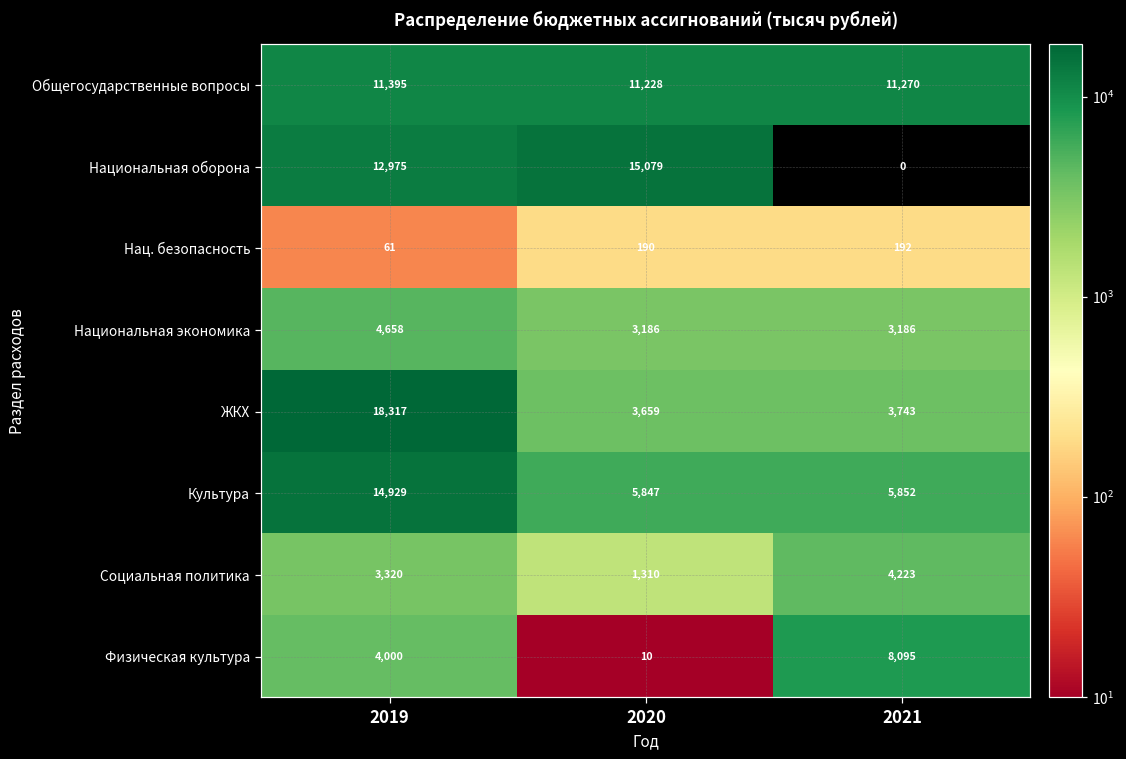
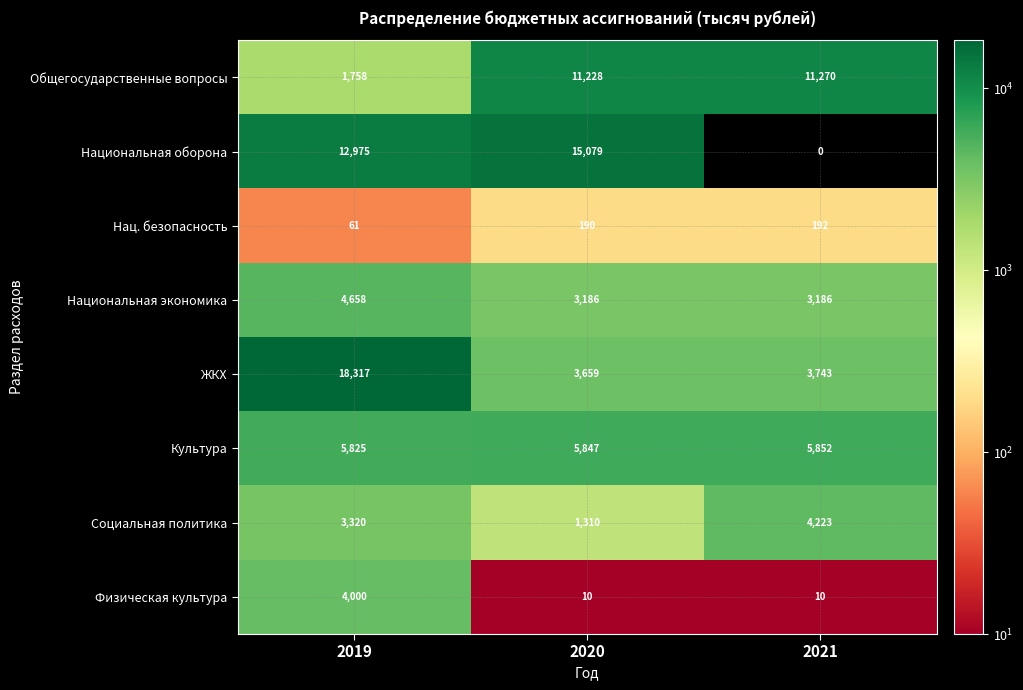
Общегосударственные вопросы, 2019: 11,395 -> 1,758
Культура, 2019: 14,929 -> 5,825
Физическая культура, 2021: 8,095 -> 10
